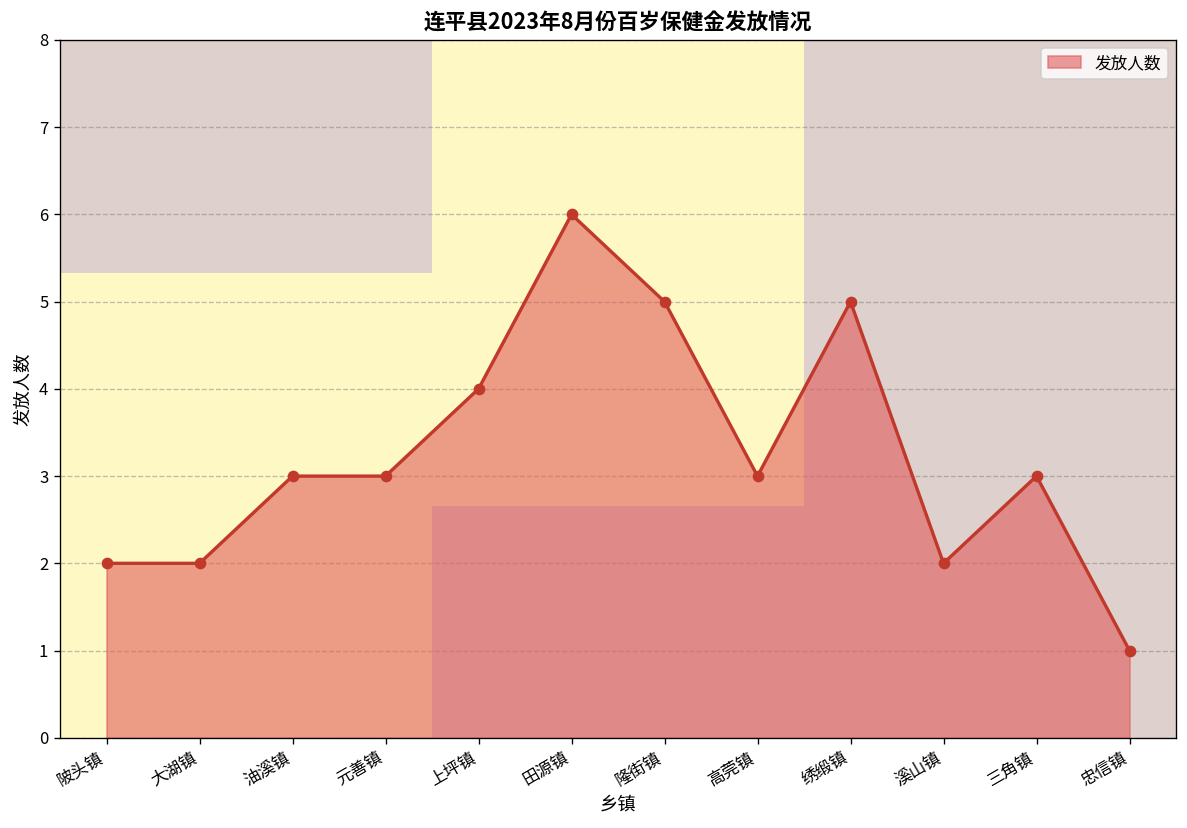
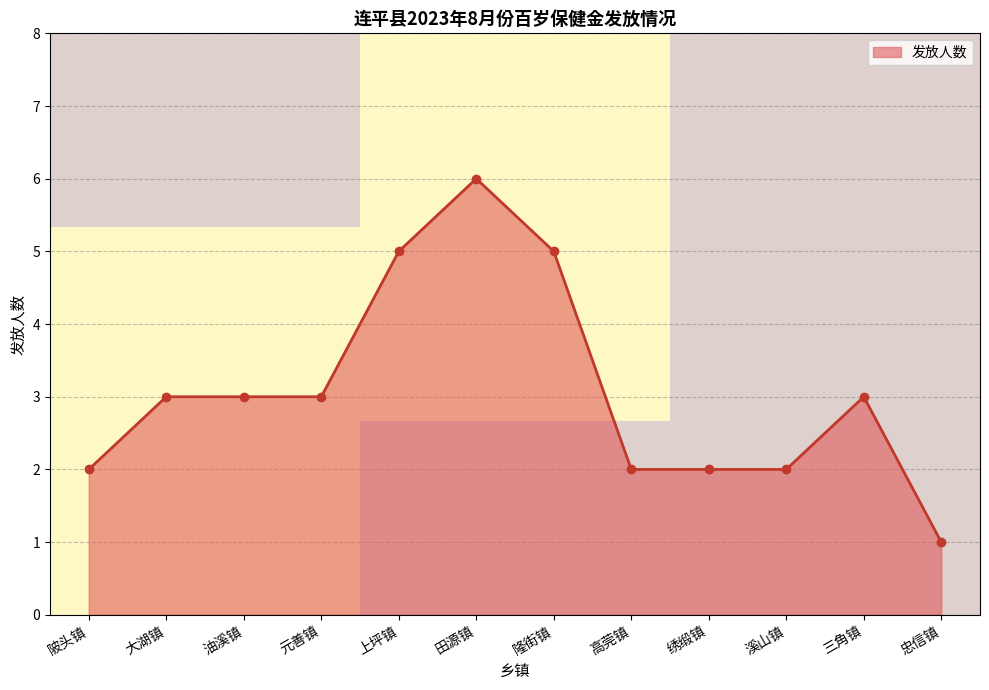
大湖镇: 2 -> 3
上坪镇: 4 -> 5
高莞镇: 3 -> 2
绣缎镇: 5 -> 2
